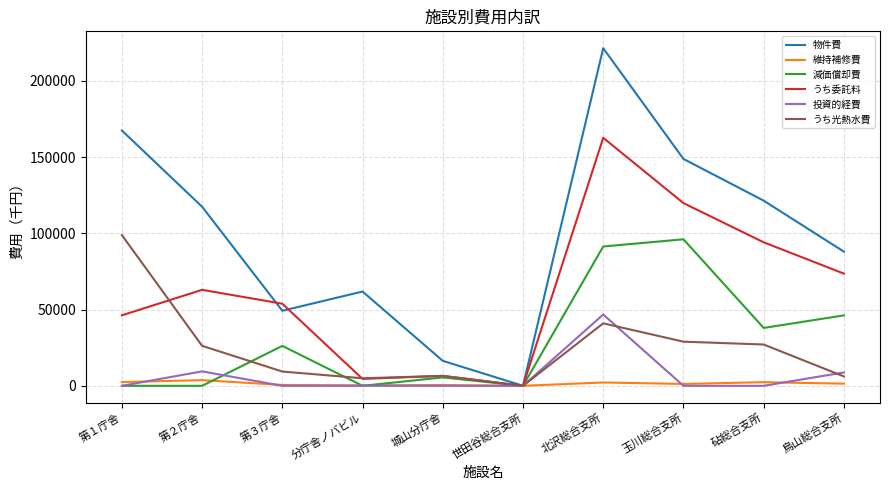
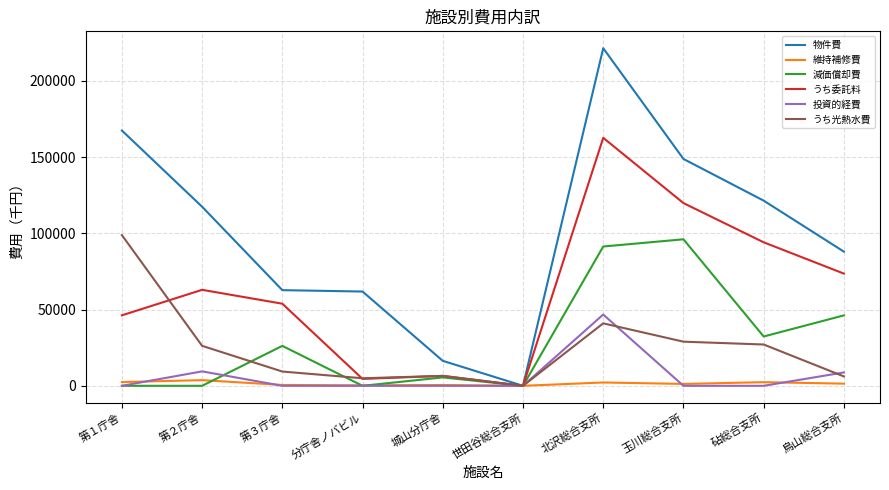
物件費, 第３庁舎: 49000 -> 63000
減価償却費, 砧総合支所: 38000 -> 32000
